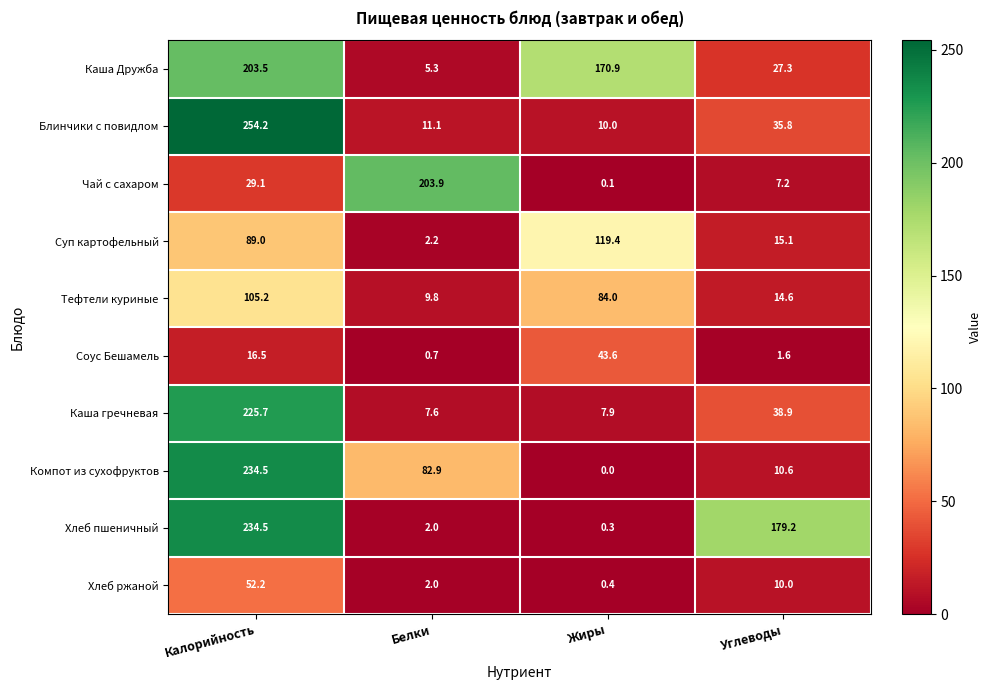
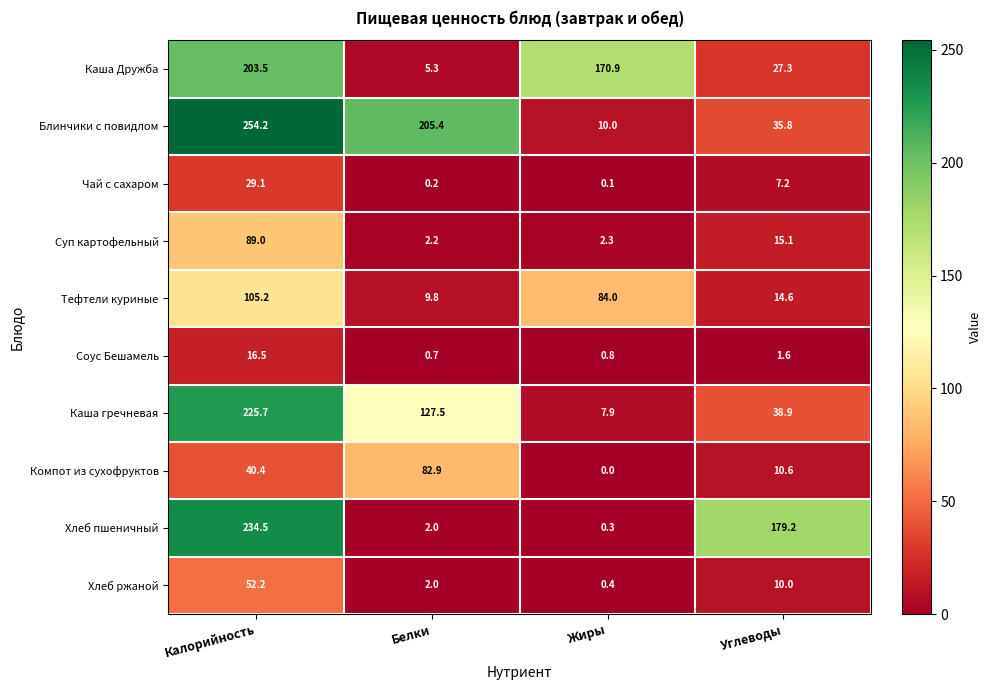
Блинчики с повидлом, Белки: 11.1 -> 205.4
Чай с сахаром, Белки: 203.9 -> 0.2
Суп картофельный, Жиры: 119.4 -> 2.3
Соус Бешамель, Жиры: 43.6 -> 0.8
Каша гречневая, Белки: 7.6 -> 127.5
Компот из сухофруктов, Калорийность: 234.5 -> 40.4
